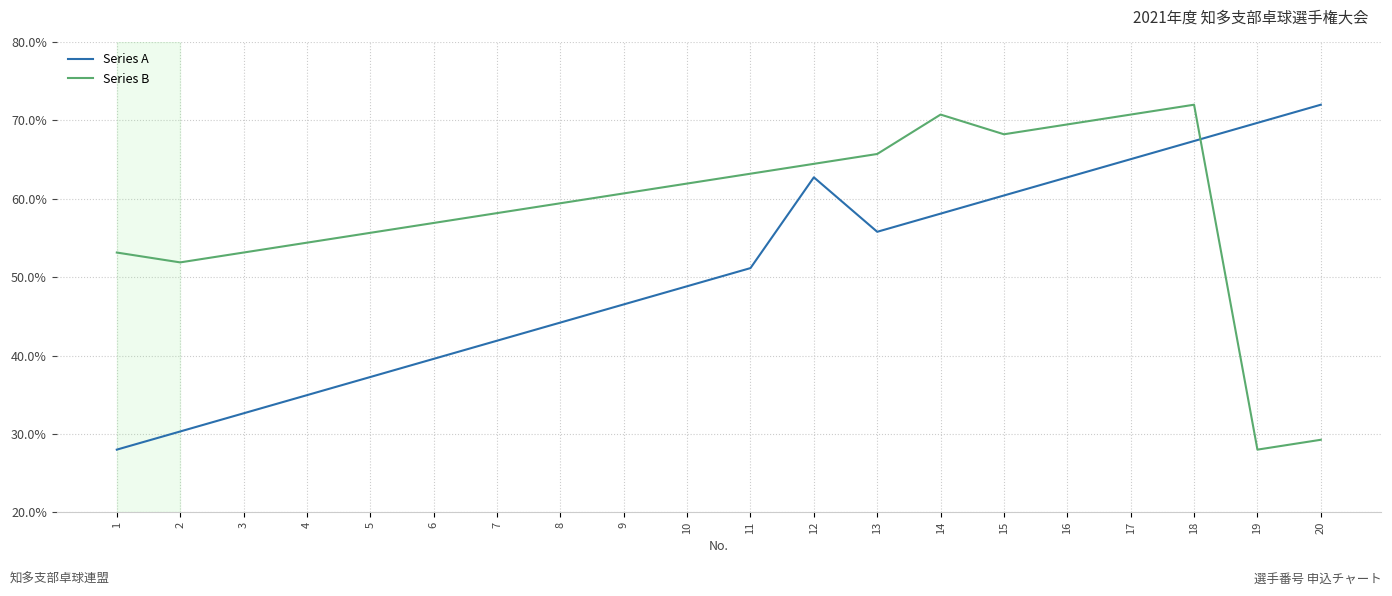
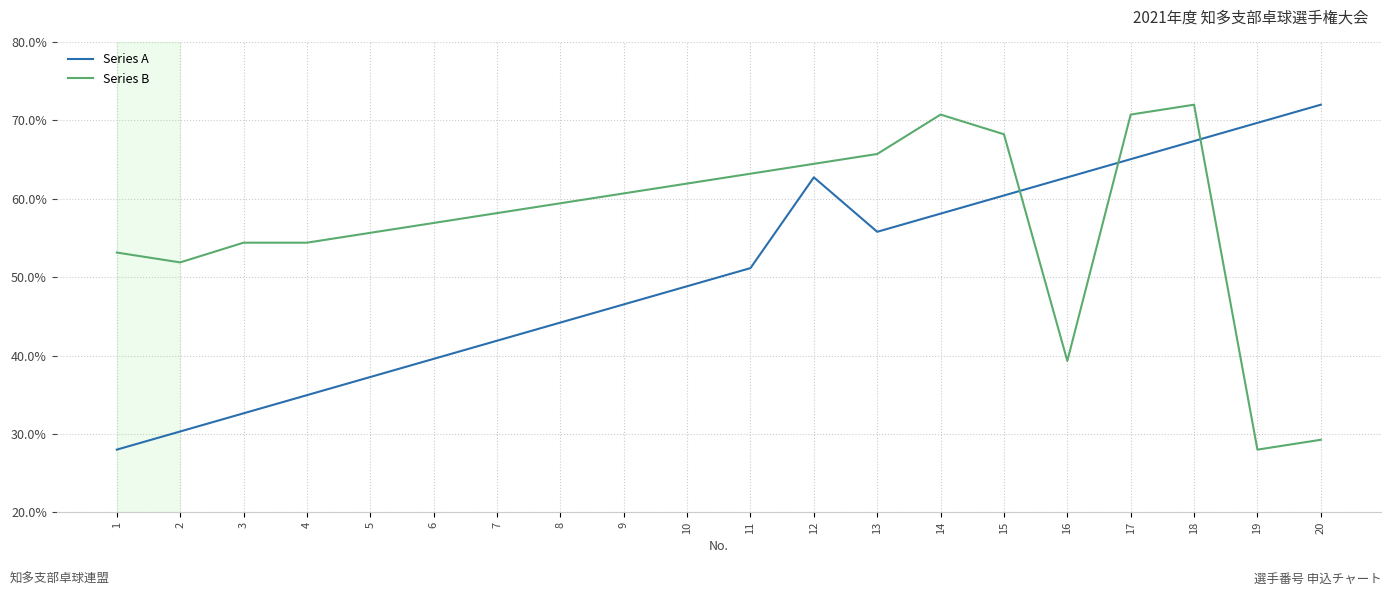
Series B, 3: 53% -> 54%
Series B, 16: 69% -> 39%
